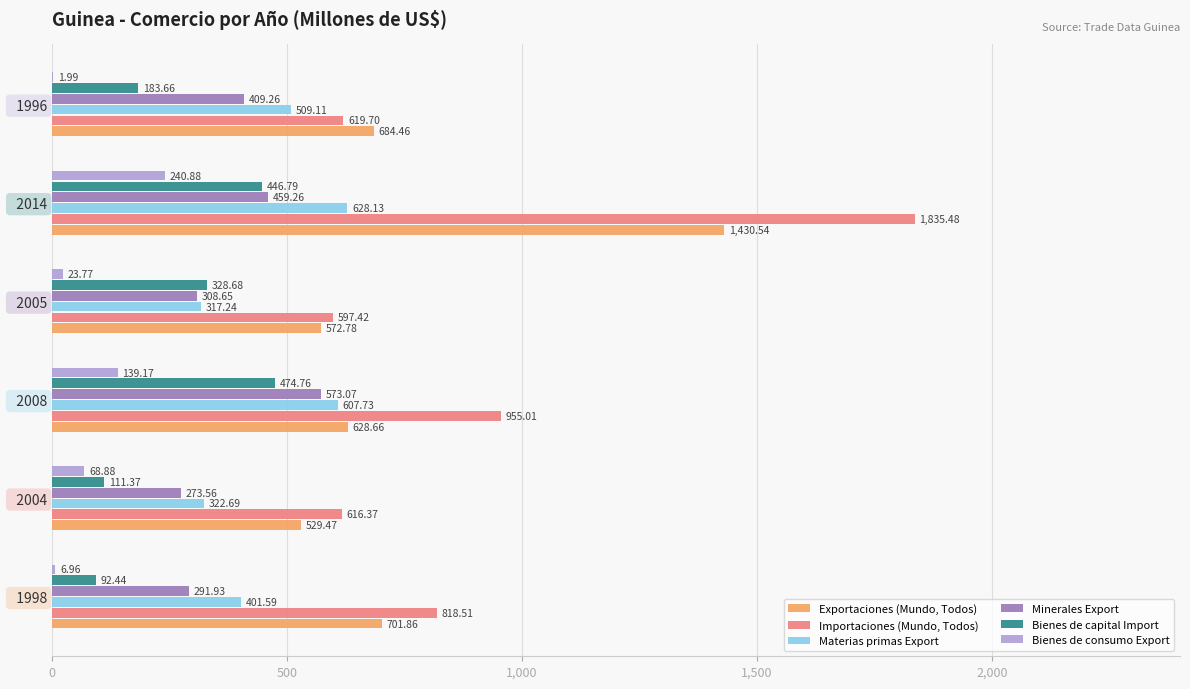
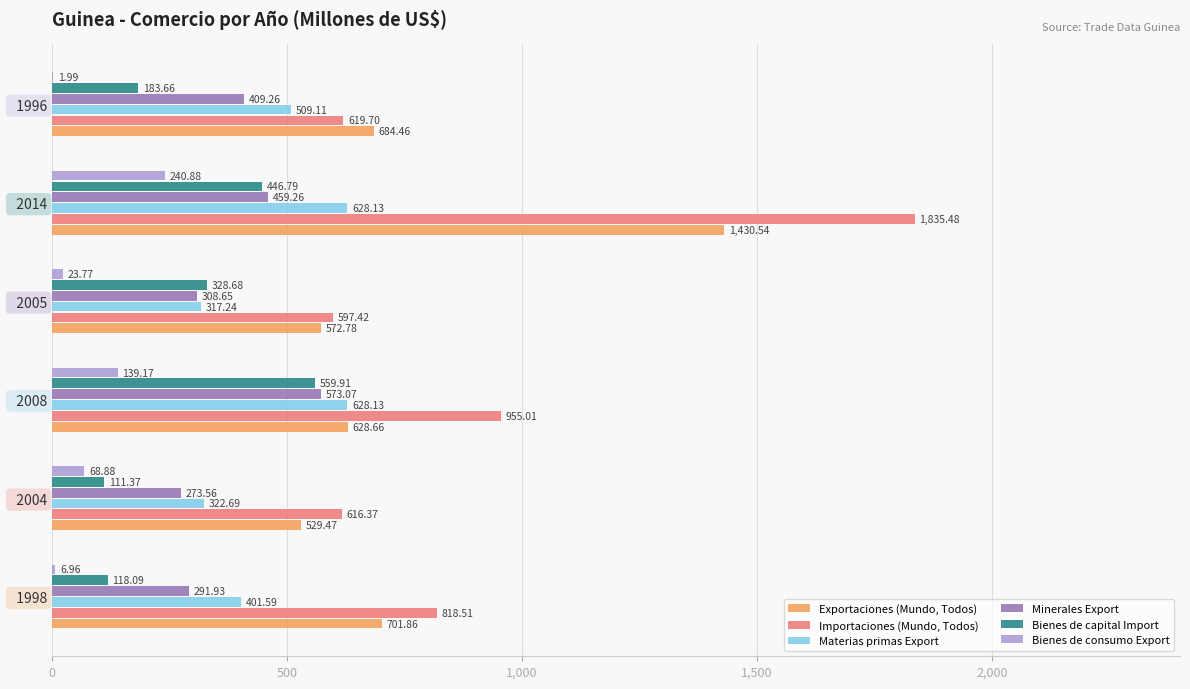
Bienes de capital Import, 2008: 474.76 -> 559.91
Materias primas Export, 2008: 607.73 -> 628.13
Bienes de capital Import, 1998: 92.44 -> 118.09
